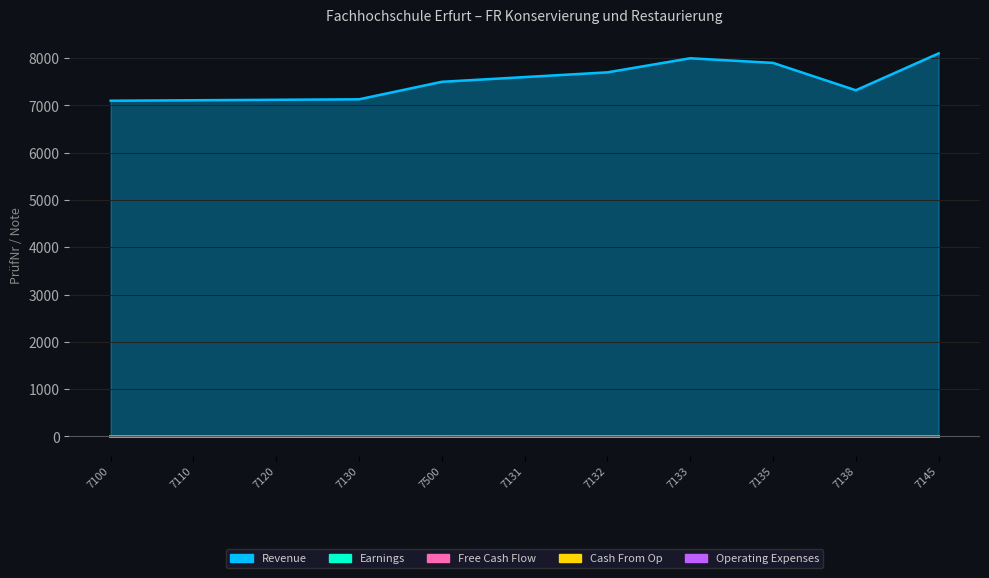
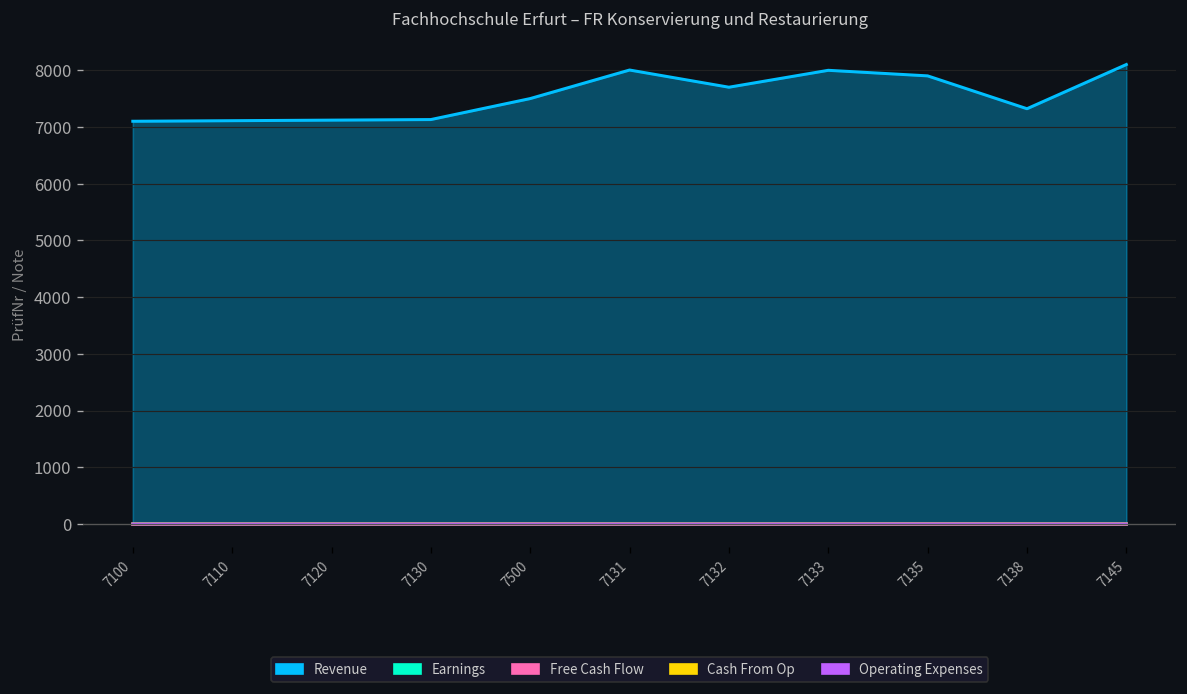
Revenue, 7131: 7600 -> 8000
